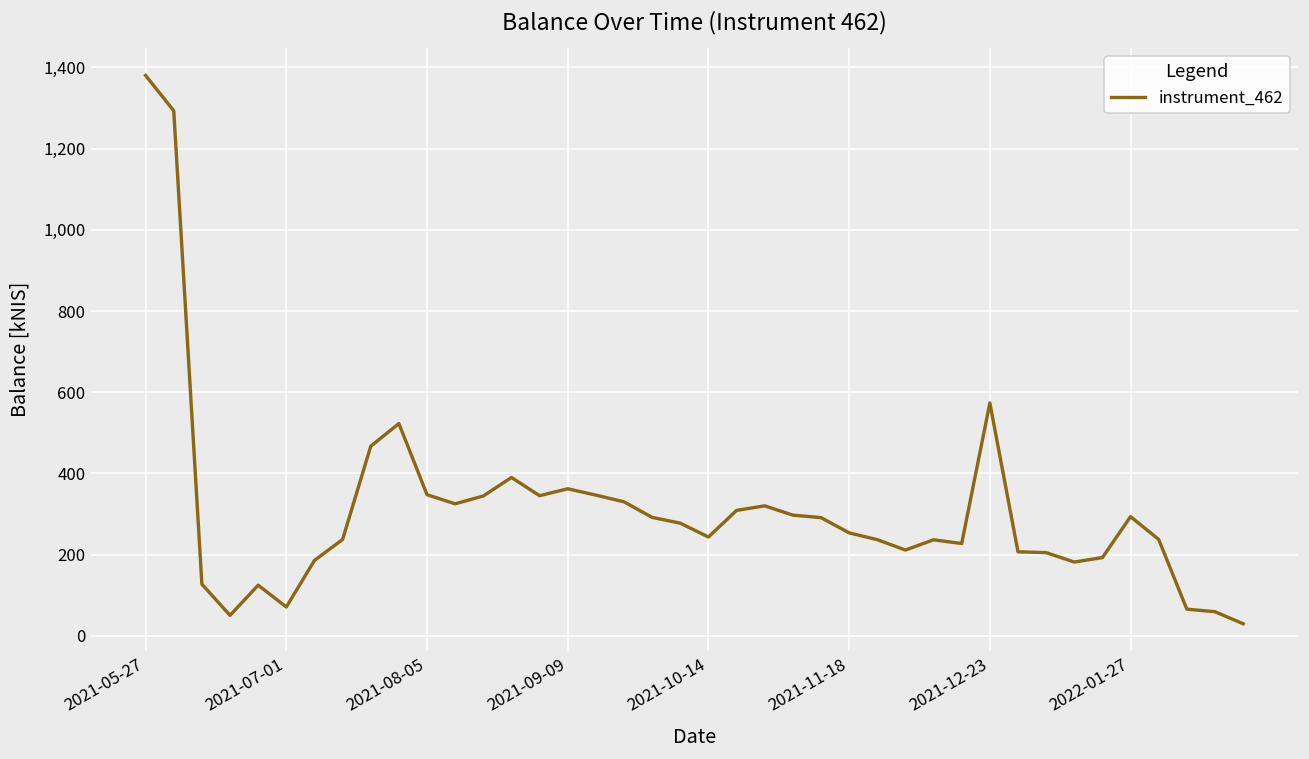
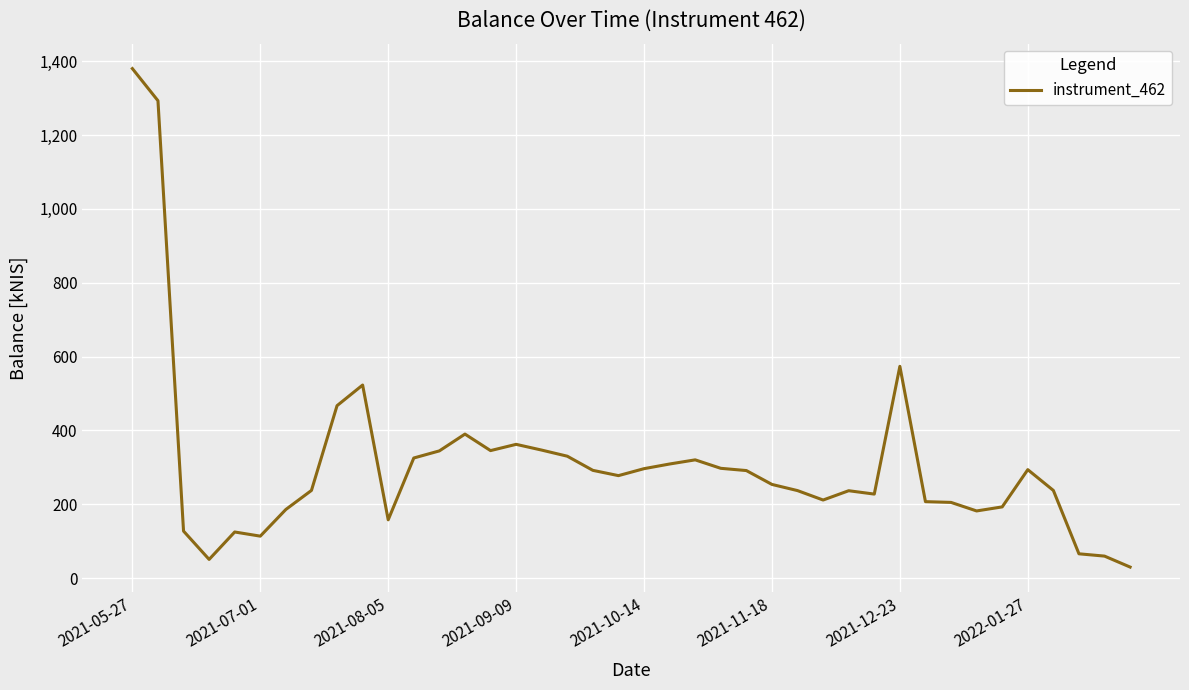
2021-07-01: 70 -> 110
2021-08-05: 350 -> 160
2021-10-14: 240 -> 300
